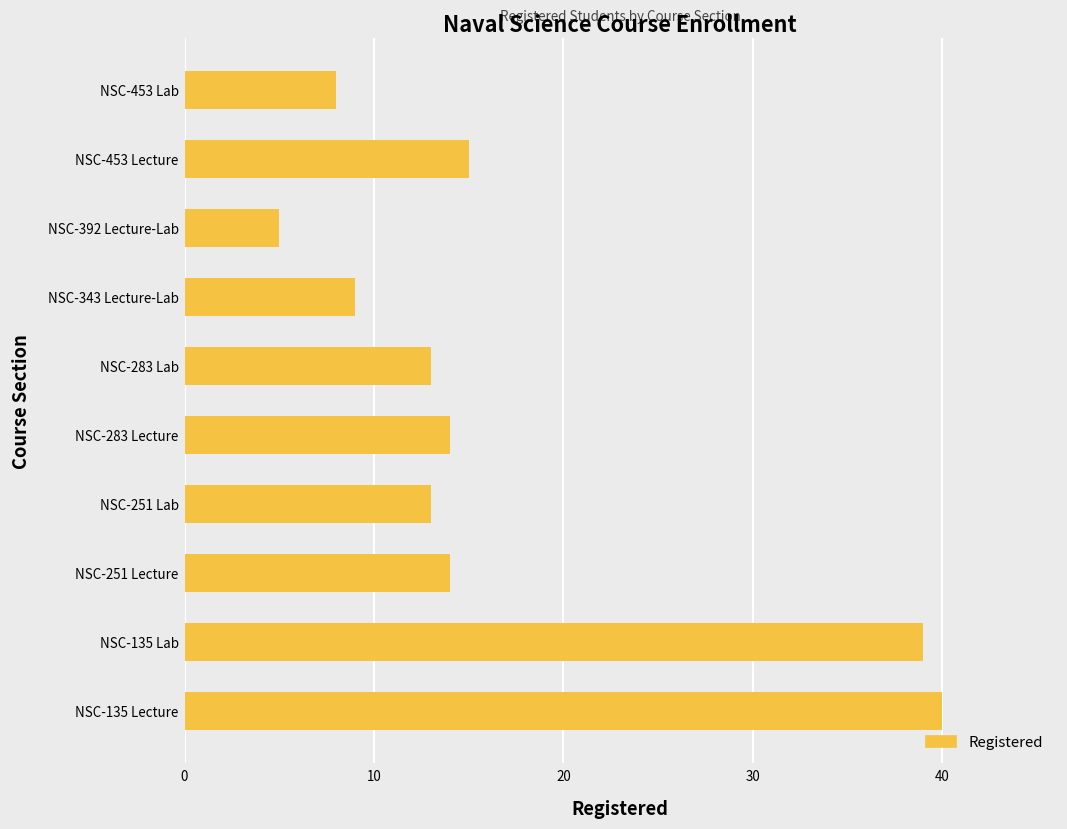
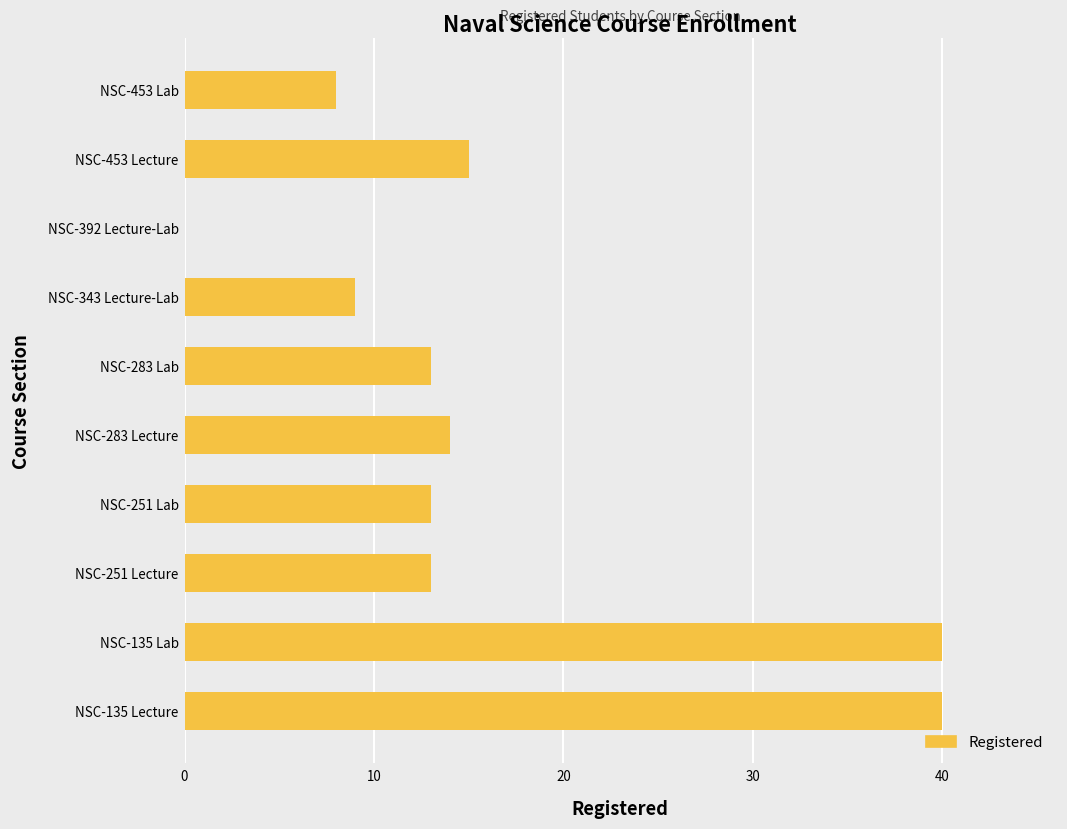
NSC-392 Lecture-Lab: 5 -> 0
NSC-251 Lecture: 14 -> 13
NSC-135 Lab: 39 -> 40
